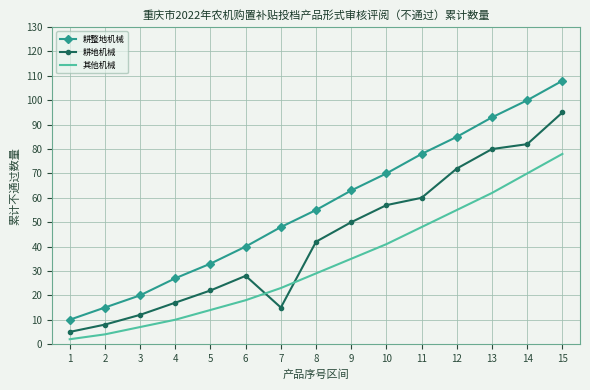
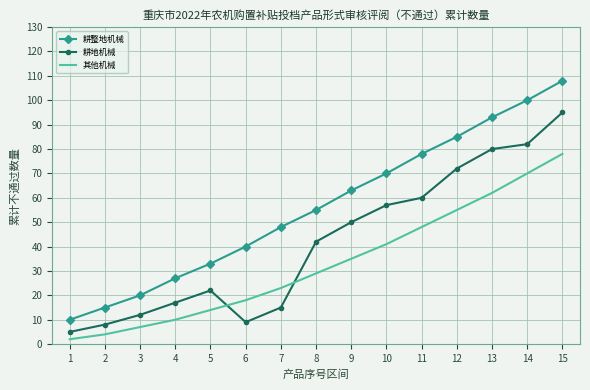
耕地机械, 6: 28 -> 9
